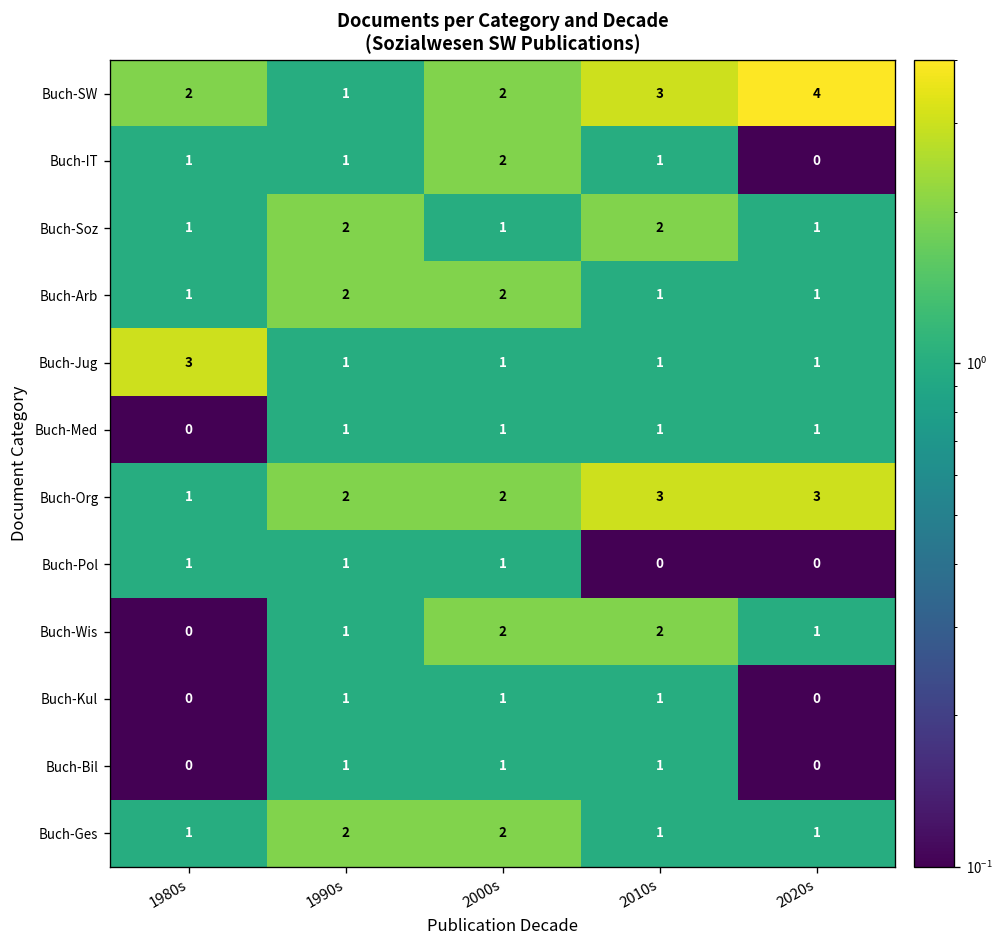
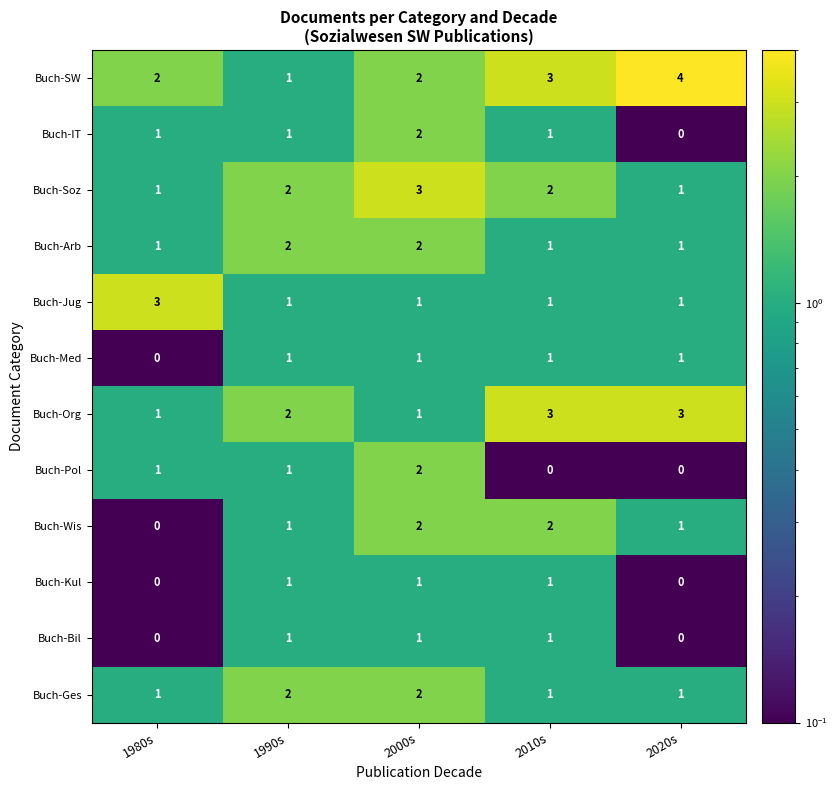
Buch-Soz, 2000s: 1 -> 3
Buch-Org, 2000s: 2 -> 1
Buch-Pol, 2000s: 1 -> 2
